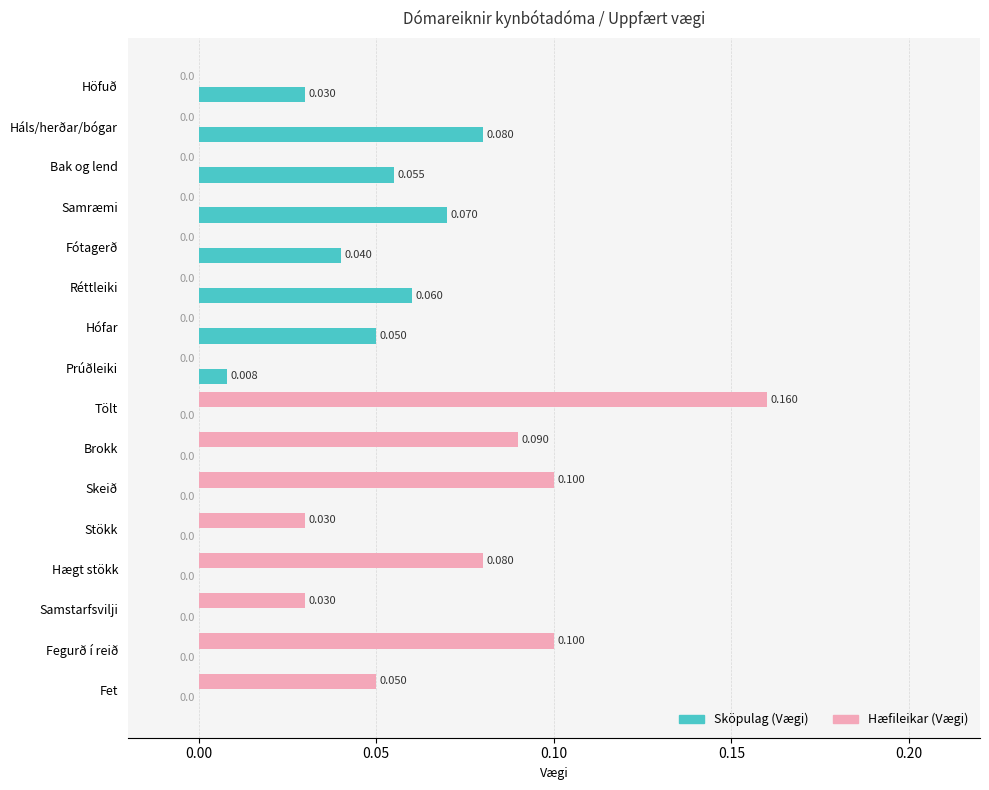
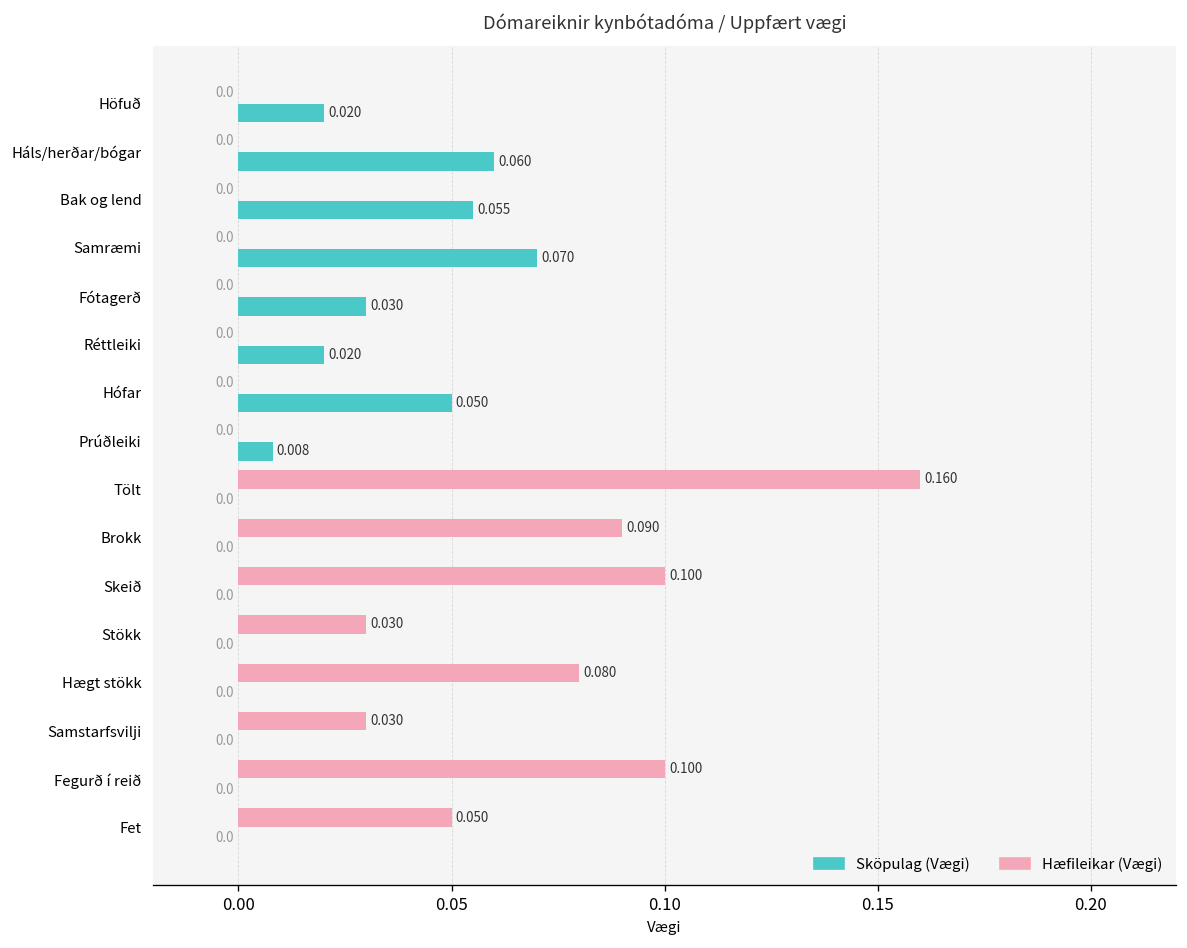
Sköpulag (Vægi), Höfuð: 0.030 -> 0.020
Sköpulag (Vægi), Háls/herðar/bógar: 0.080 -> 0.060
Sköpulag (Vægi), Fótagerð: 0.040 -> 0.030
Sköpulag (Vægi), Réttleiki: 0.060 -> 0.020
